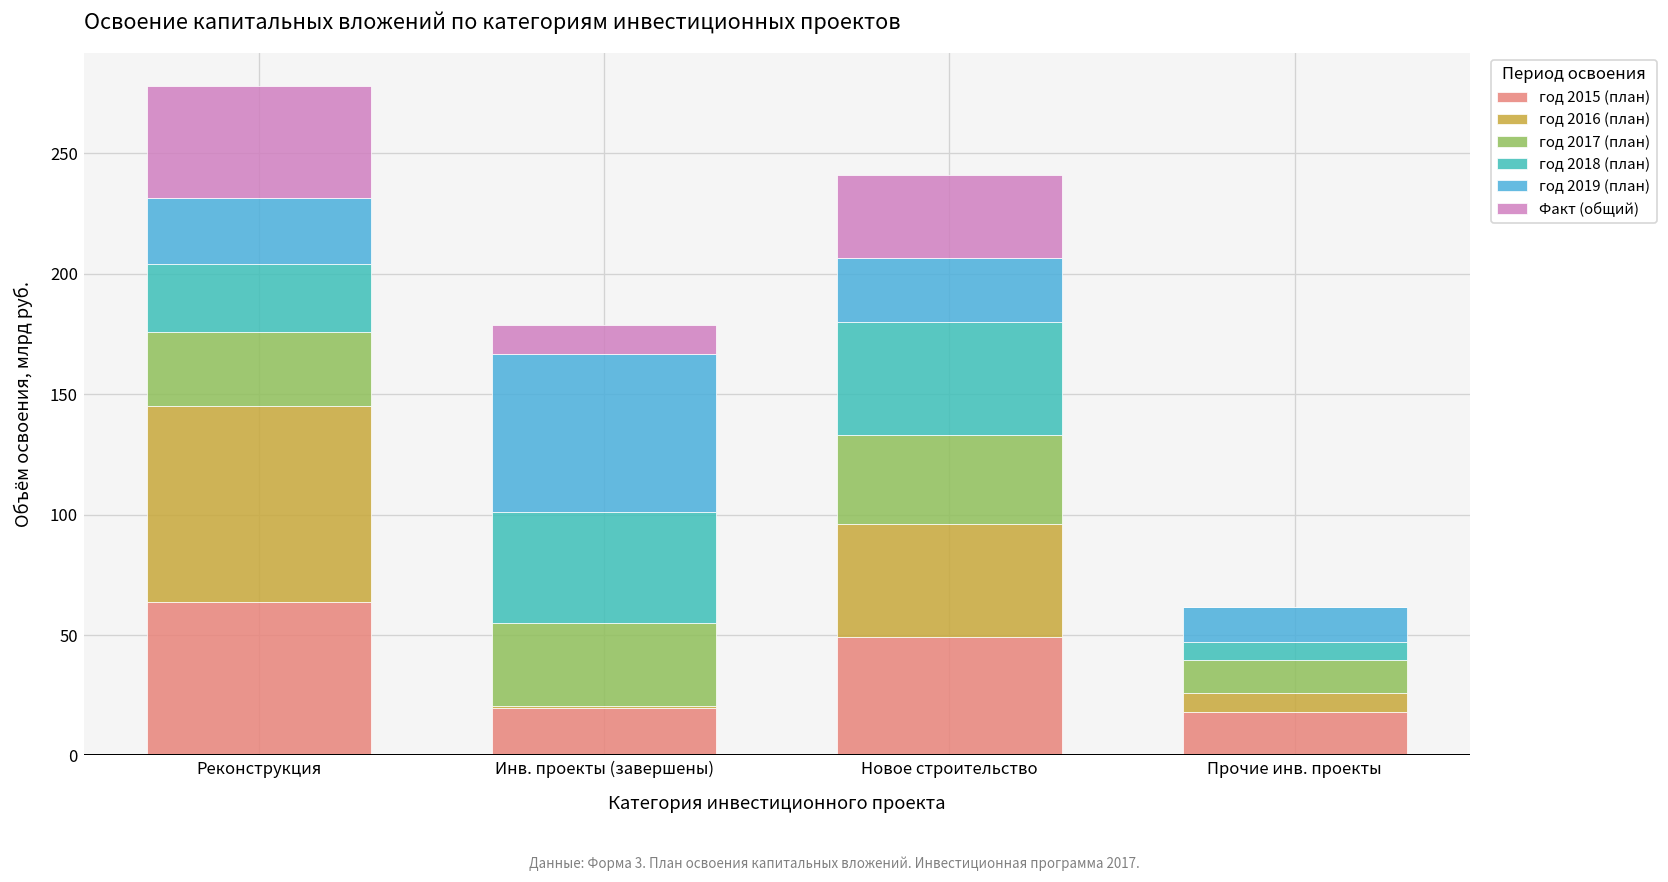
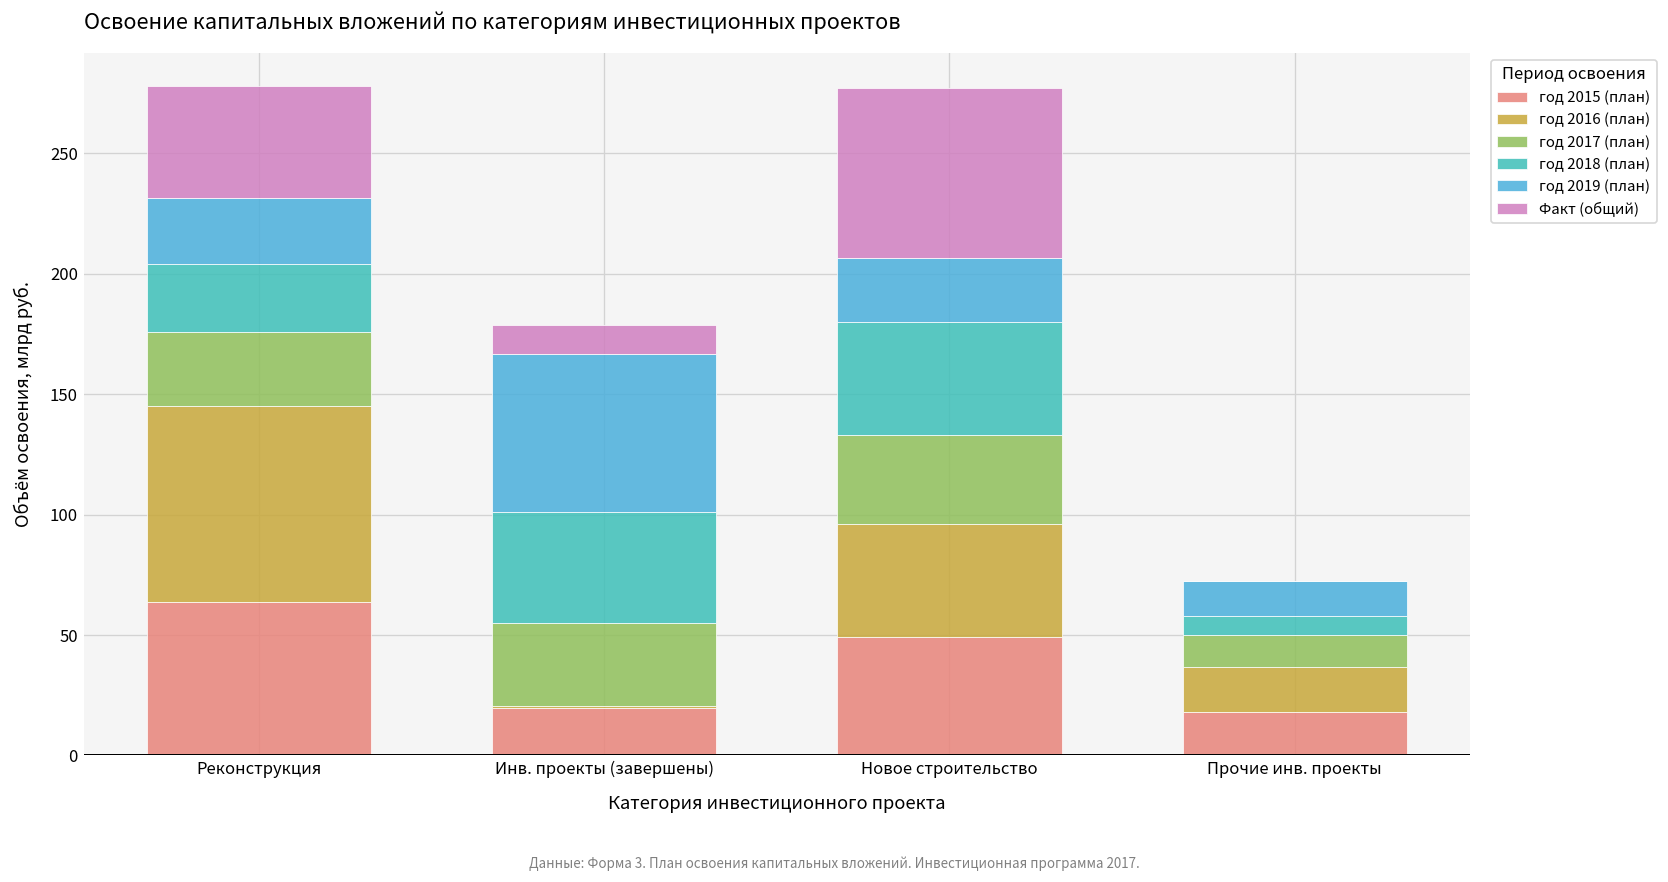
Факт (общий), Новое строительство: 34 -> 70
год 2016 (план), Прочие инв. проекты: 8 -> 19
